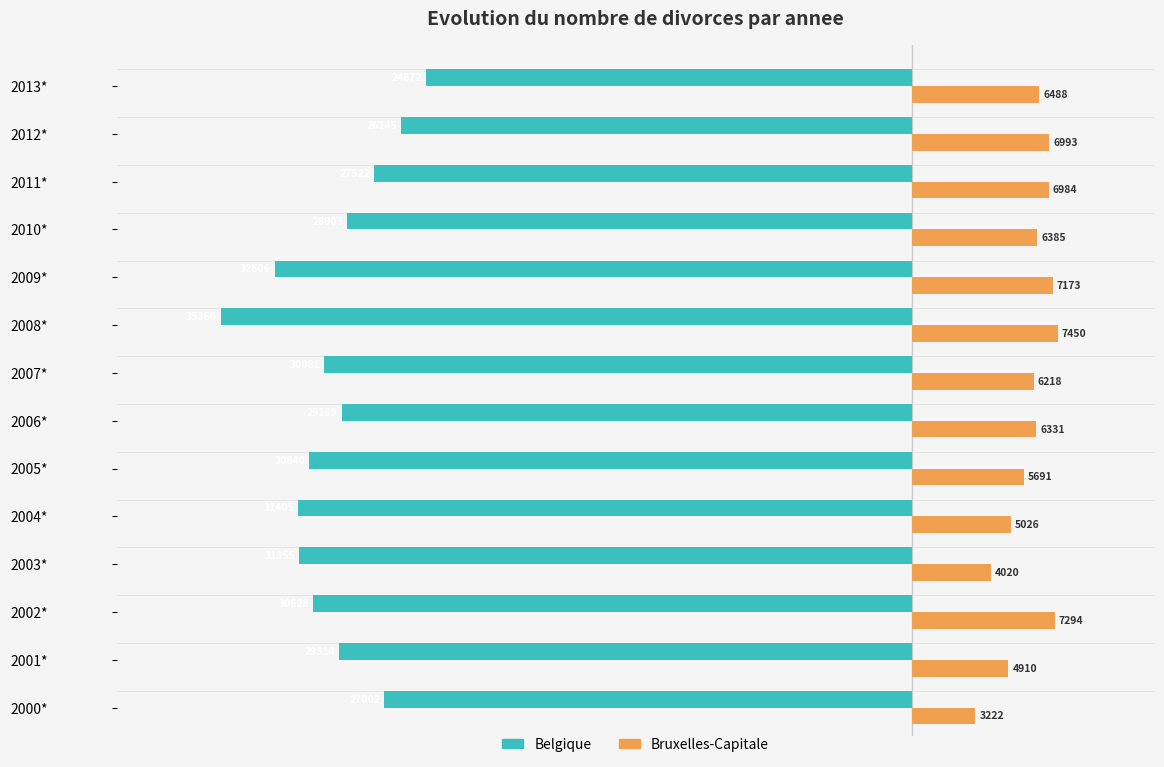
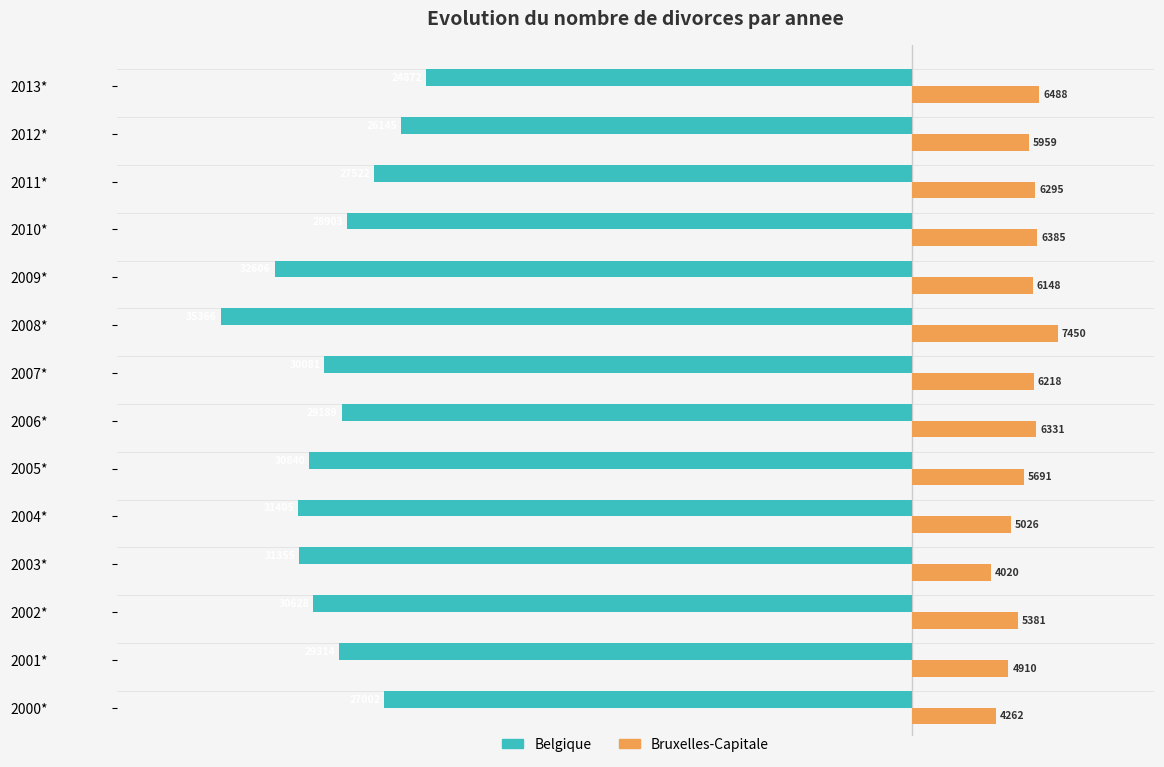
Bruxelles-Capitale, 2012*: 6993 -> 5959
Bruxelles-Capitale, 2011*: 6984 -> 6295
Bruxelles-Capitale, 2009*: 7173 -> 6148
Bruxelles-Capitale, 2002*: 7294 -> 5381
Bruxelles-Capitale, 2000*: 3222 -> 4262
